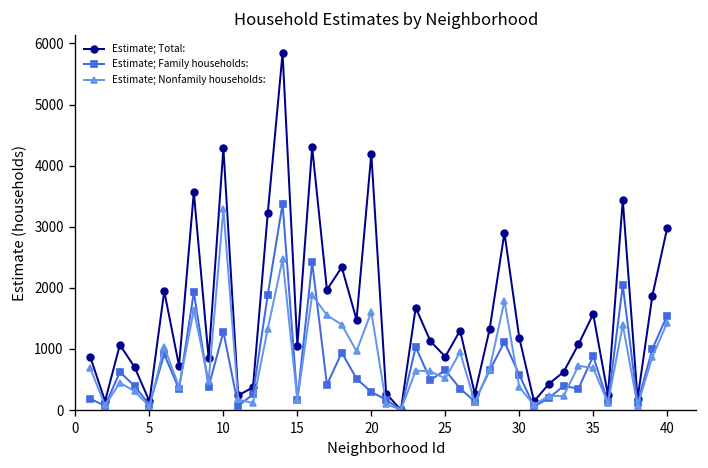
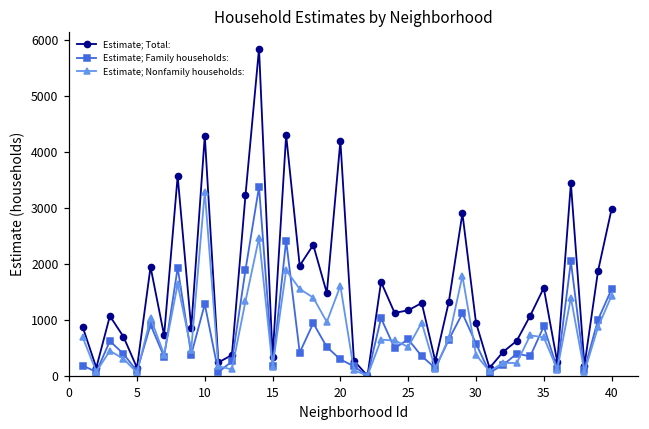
Estimate; Total:, 15: 1100 -> 300
Estimate; Total:, 25: 900 -> 1200
Estimate; Total:, 30: 1200 -> 1000
